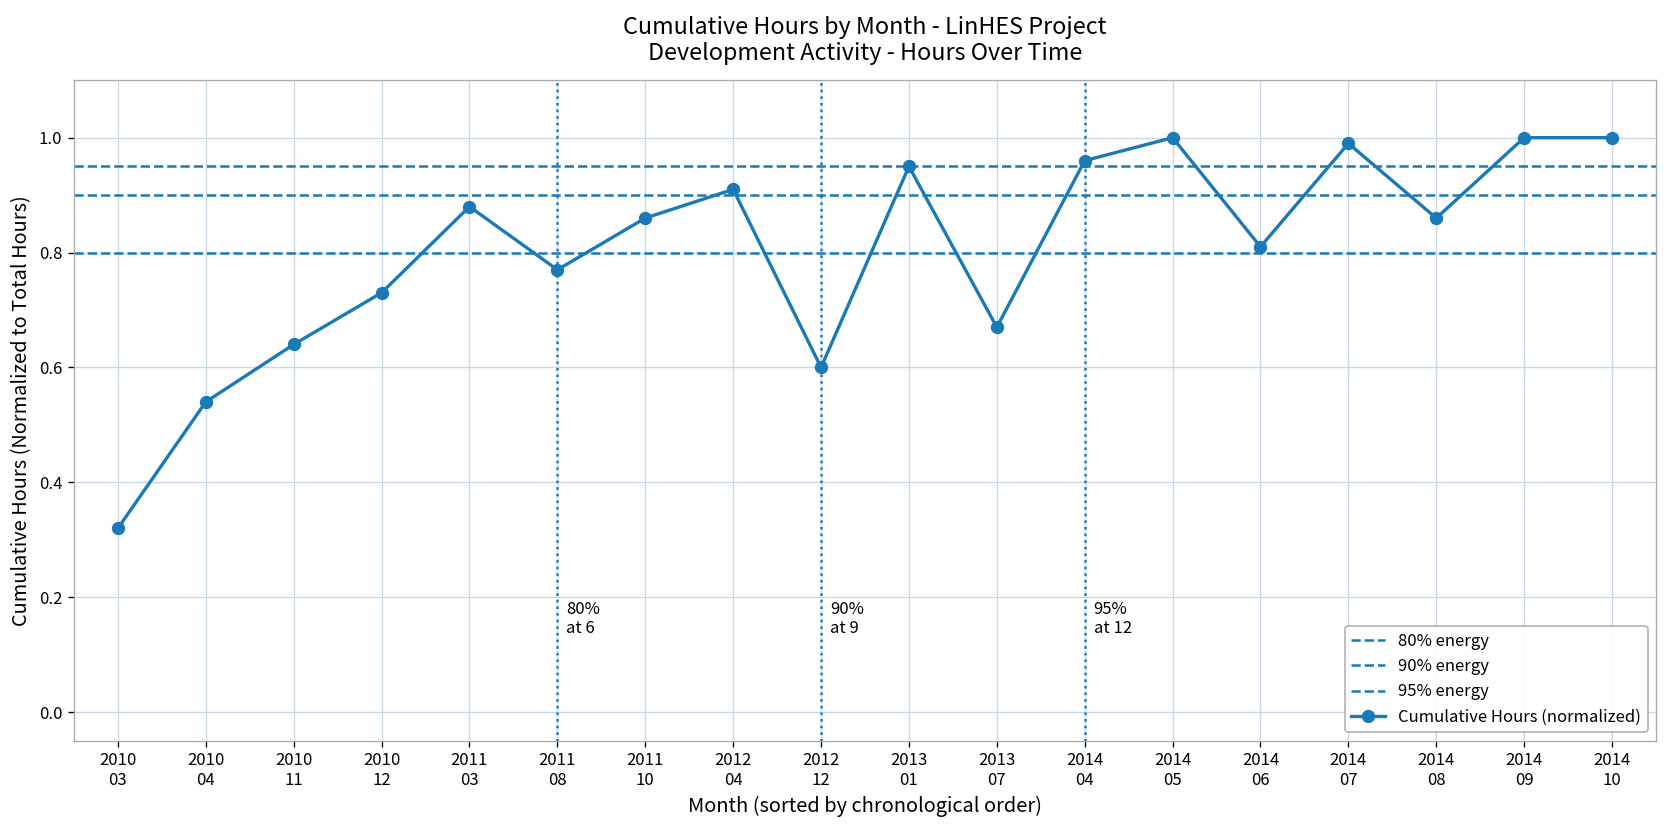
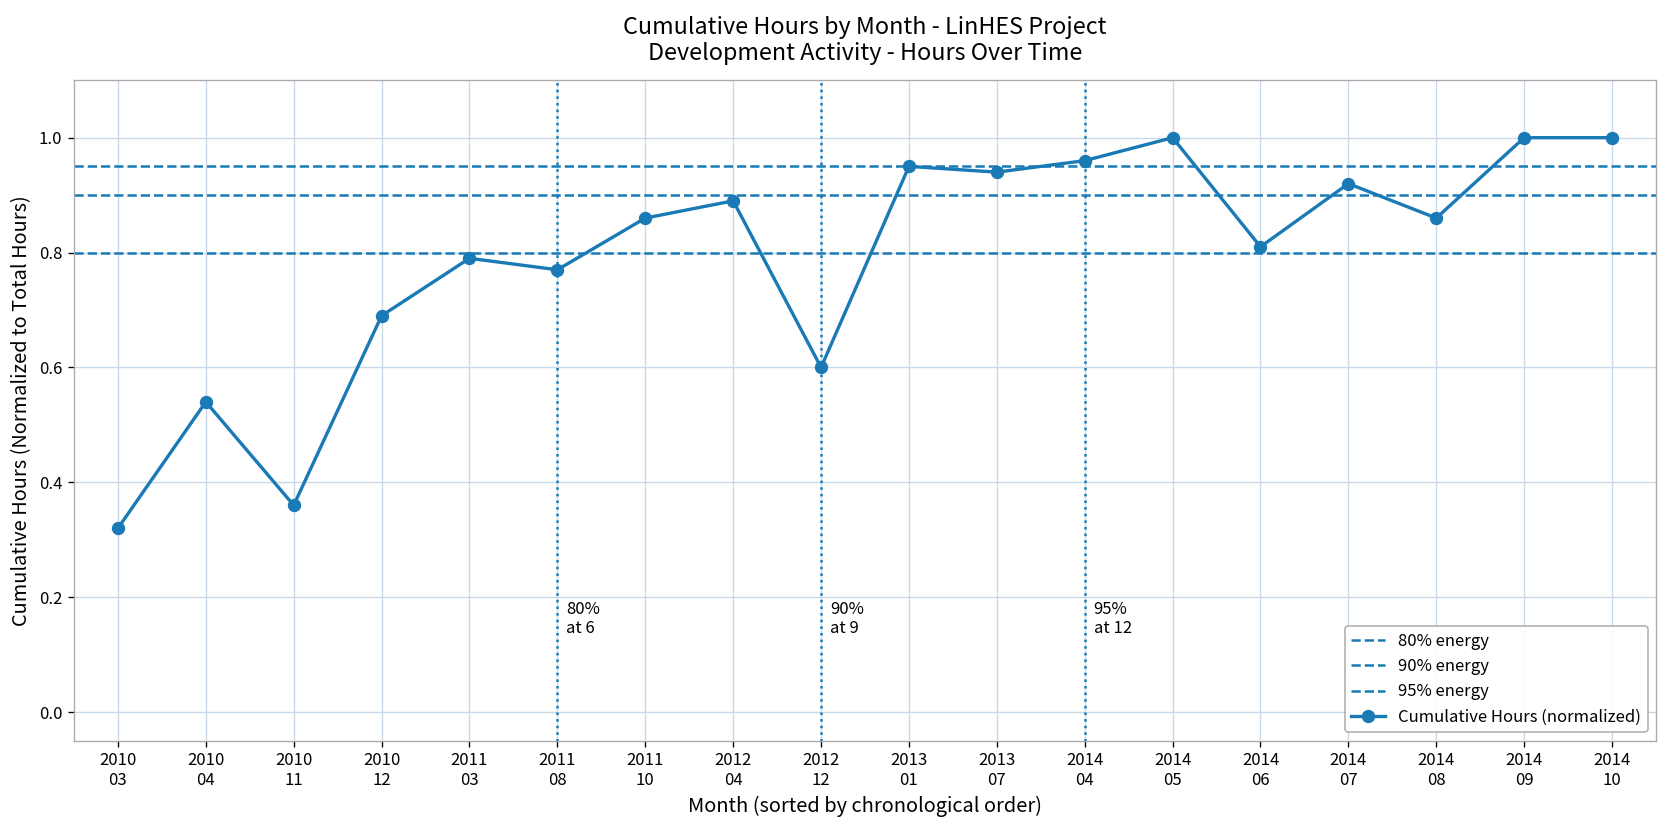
2010 11: 0.64 -> 0.36
2010 12: 0.73 -> 0.69
2011 03: 0.88 -> 0.79
2012 04: 0.91 -> 0.89
2013 07: 0.67 -> 0.94
2014 07: 0.99 -> 0.92
